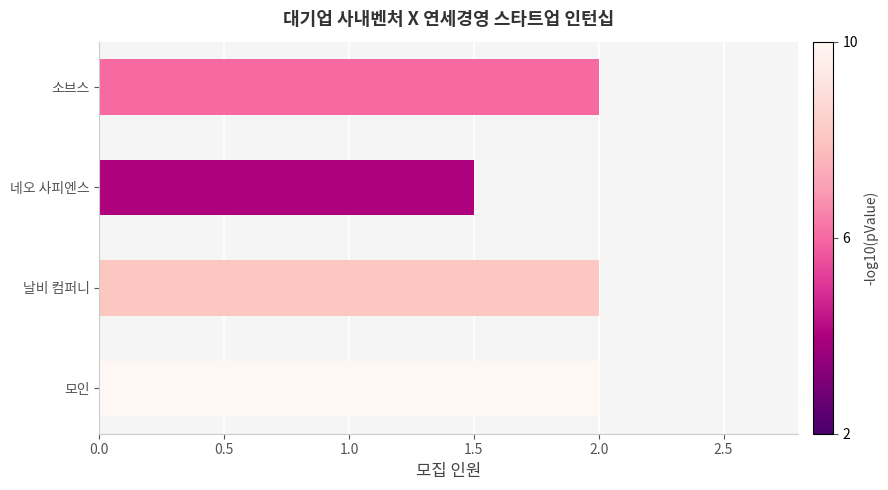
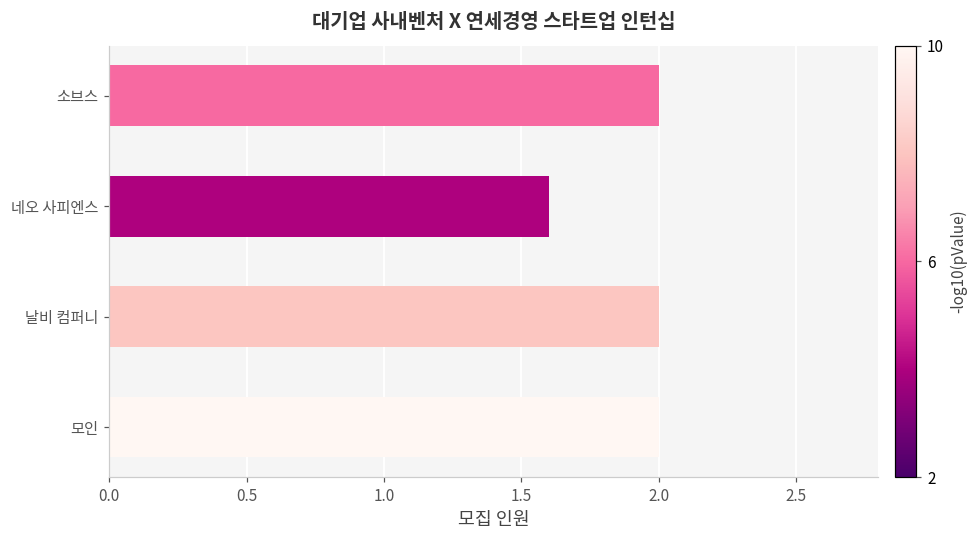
네오 사피엔스: 1.5 -> 1.6
